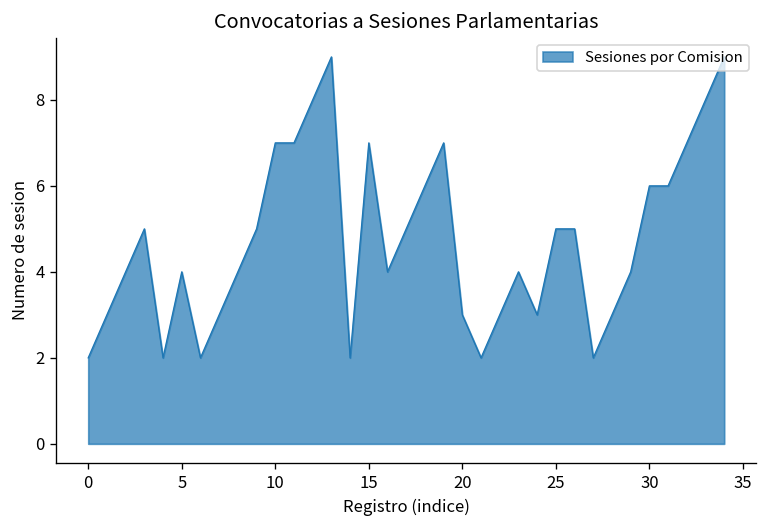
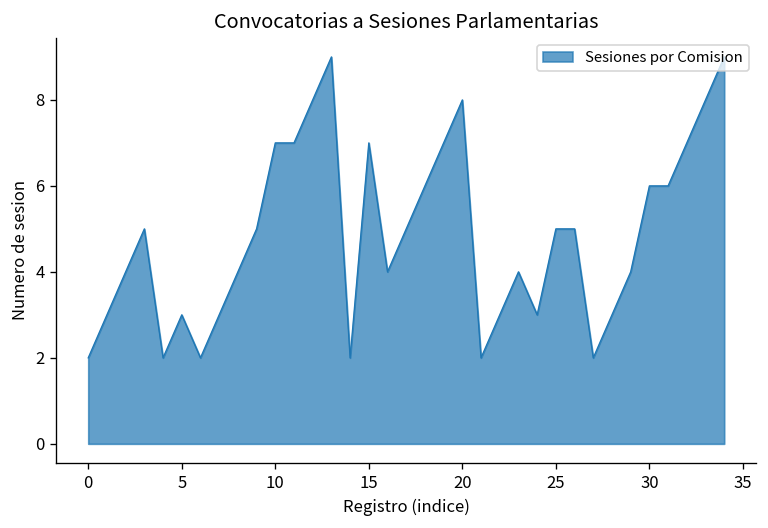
5: 4 -> 3
20: 3 -> 8
